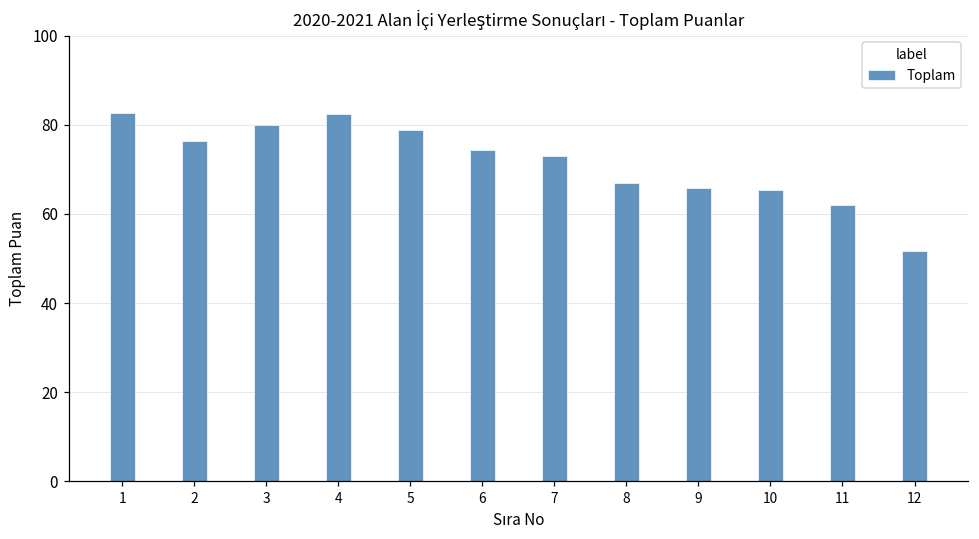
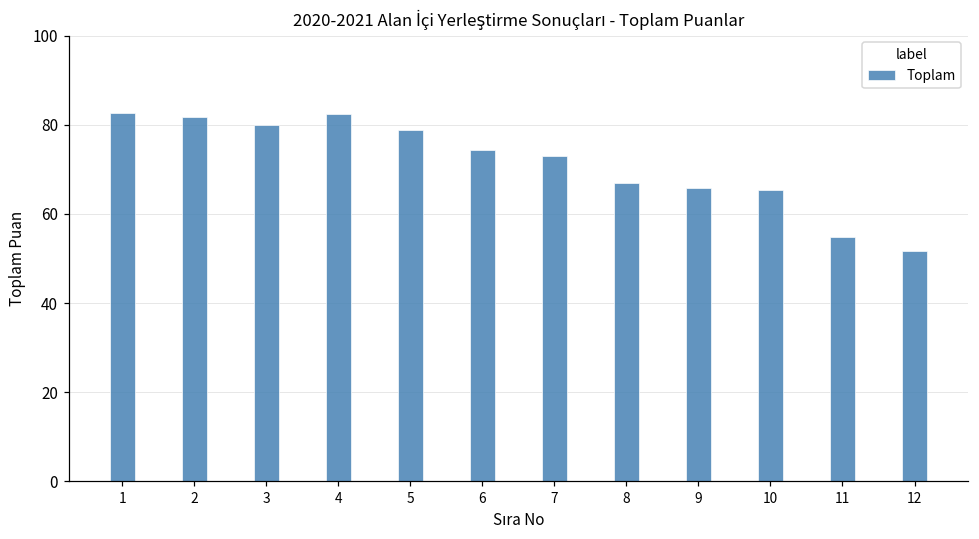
2: 76 -> 82
11: 62 -> 55
